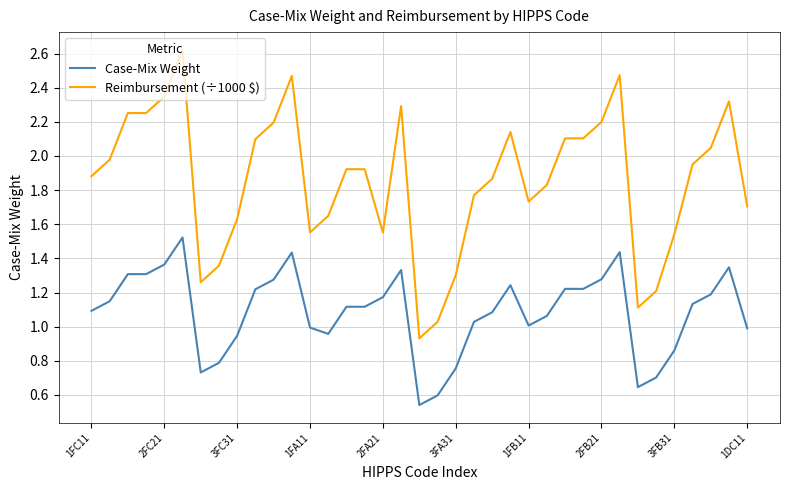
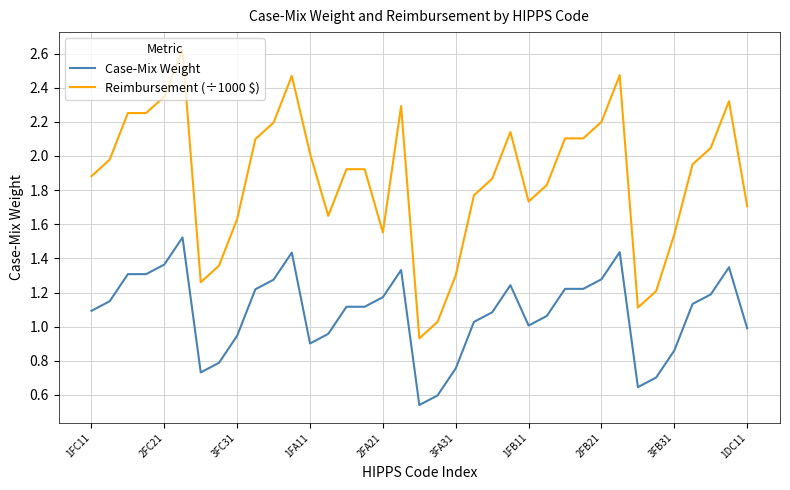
Case-Mix Weight, 1FA11: 0.99 -> 0.90
Reimbursement (÷1000 $), 1FA11: 1.55 -> 2.01
